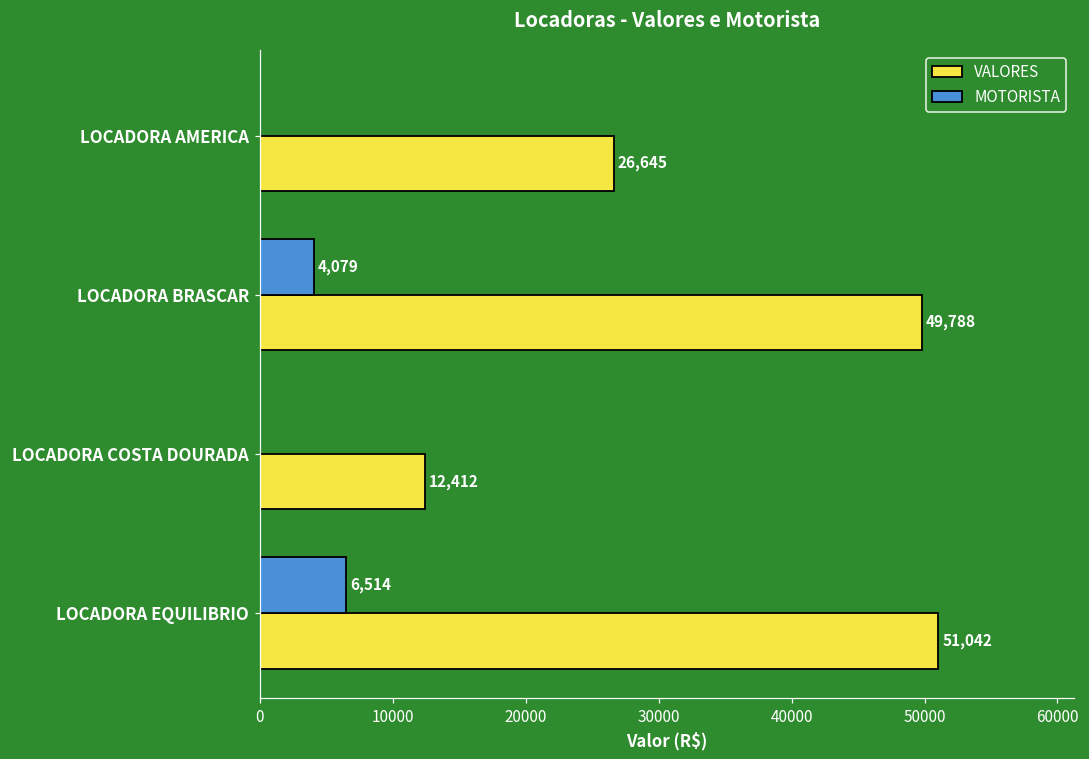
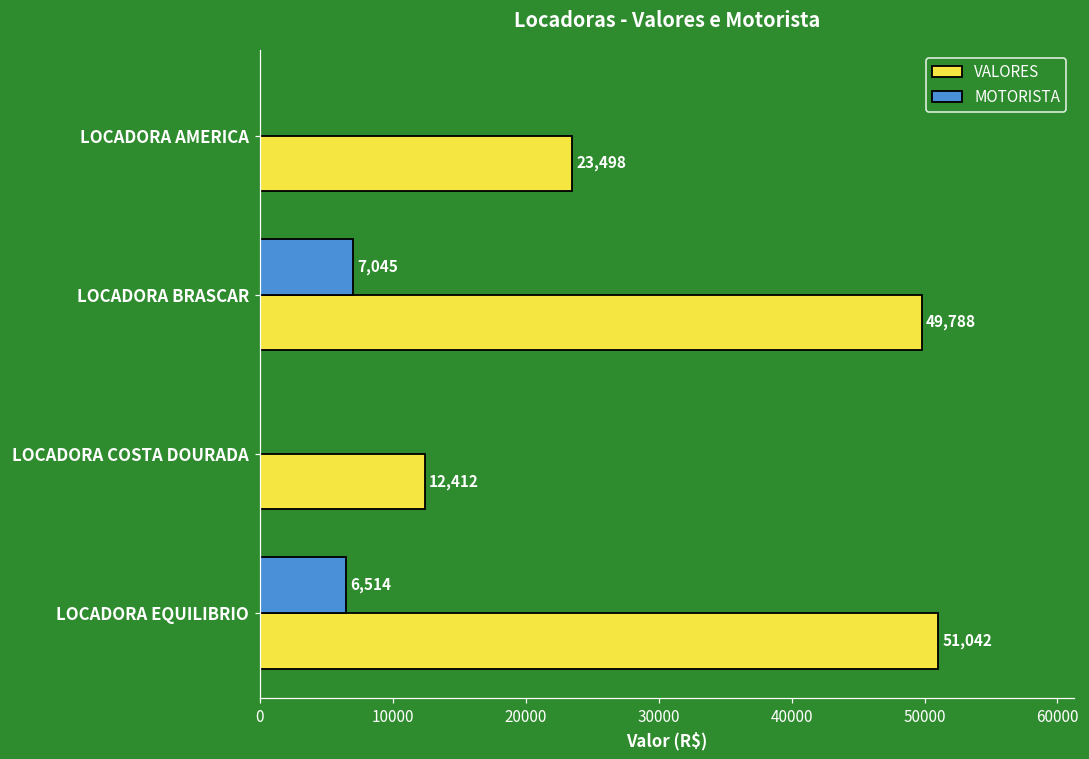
VALORES, LOCADORA AMERICA: 26,645 -> 23,498
MOTORISTA, LOCADORA BRASCAR: 4,079 -> 7,045
